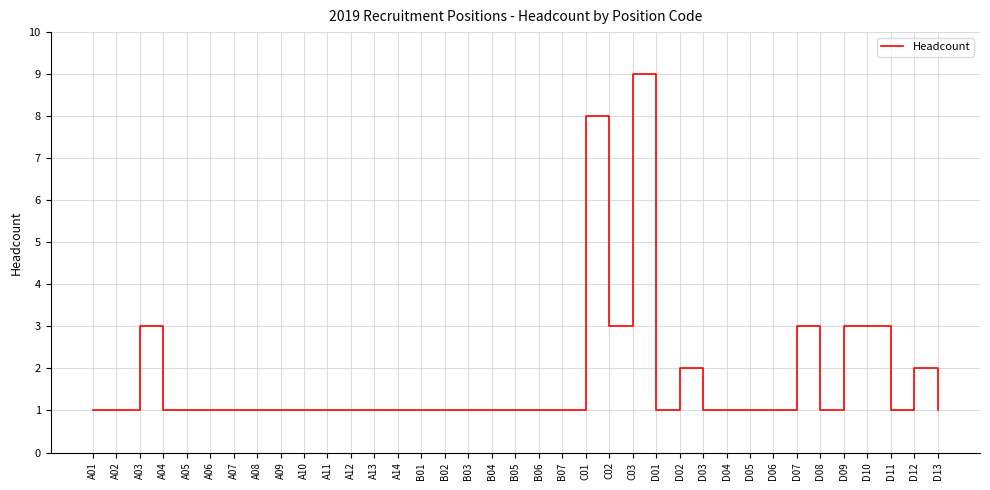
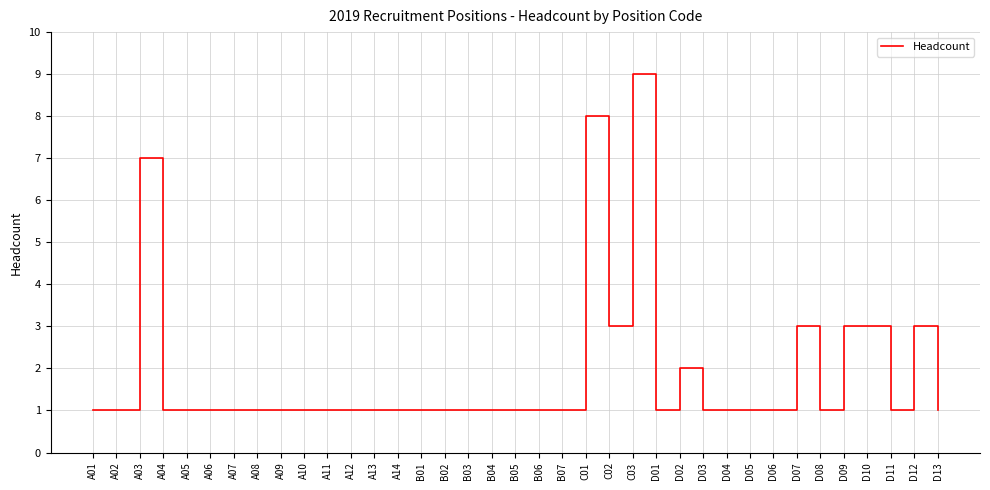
A03: 3 -> 7
D12: 2 -> 3
